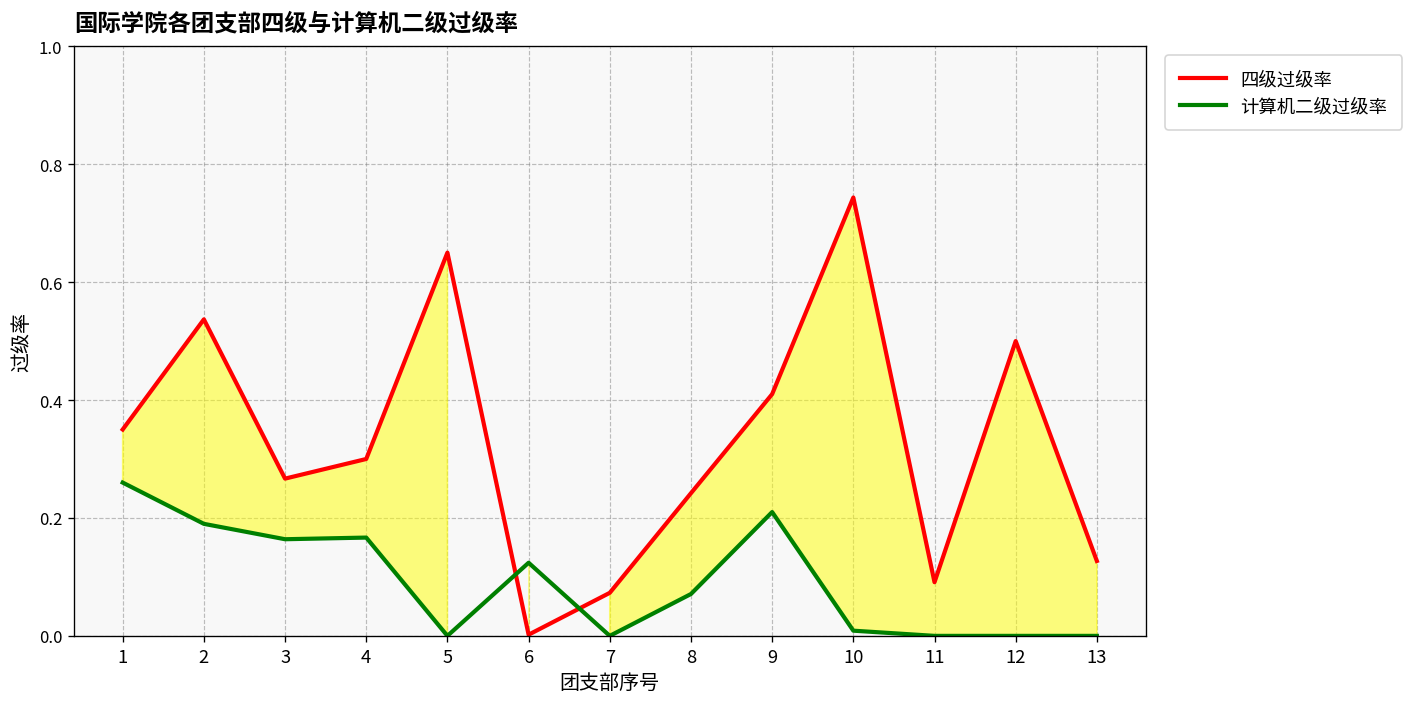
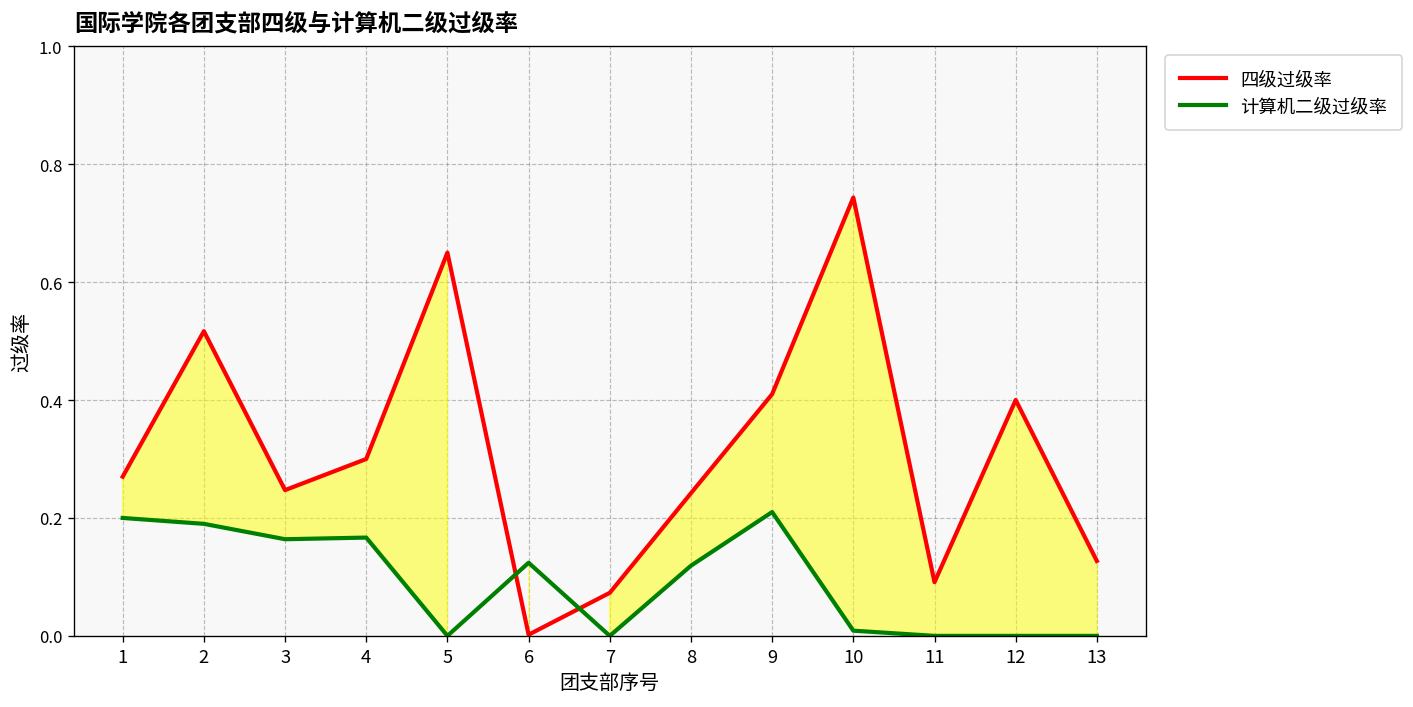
四级过级率, 1: 0.35 -> 0.27
计算机二级过级率, 1: 0.26 -> 0.20
四级过级率, 2: 0.54 -> 0.52
四级过级率, 3: 0.27 -> 0.25
计算机二级过级率, 8: 0.07 -> 0.12
四级过级率, 12: 0.5 -> 0.4
